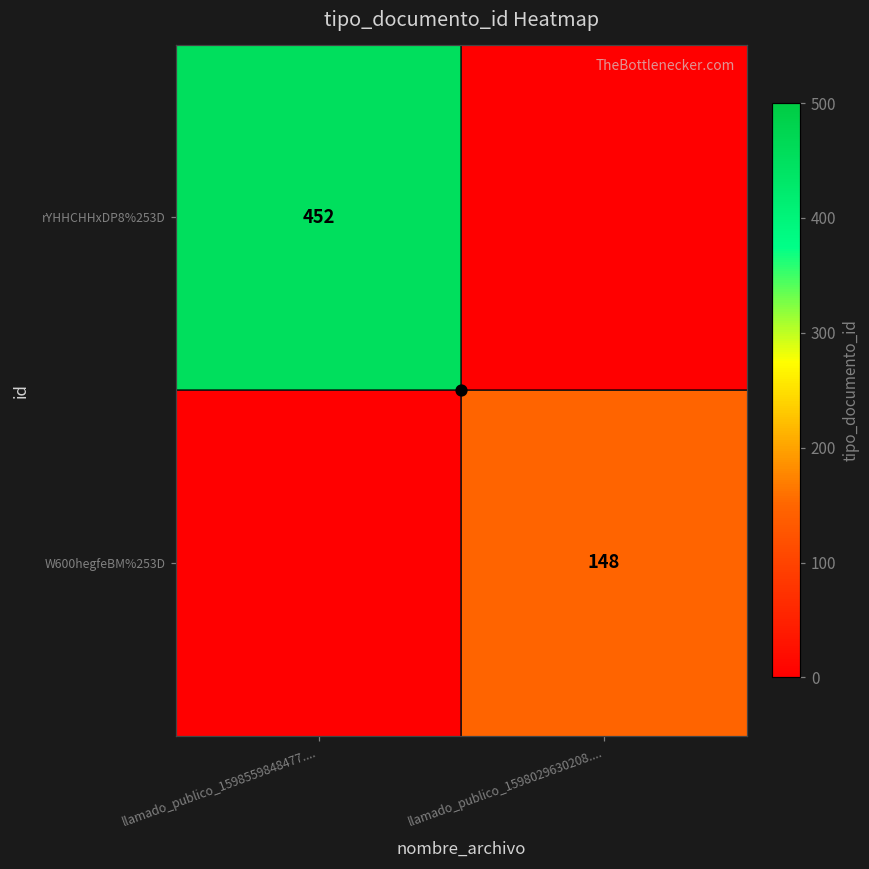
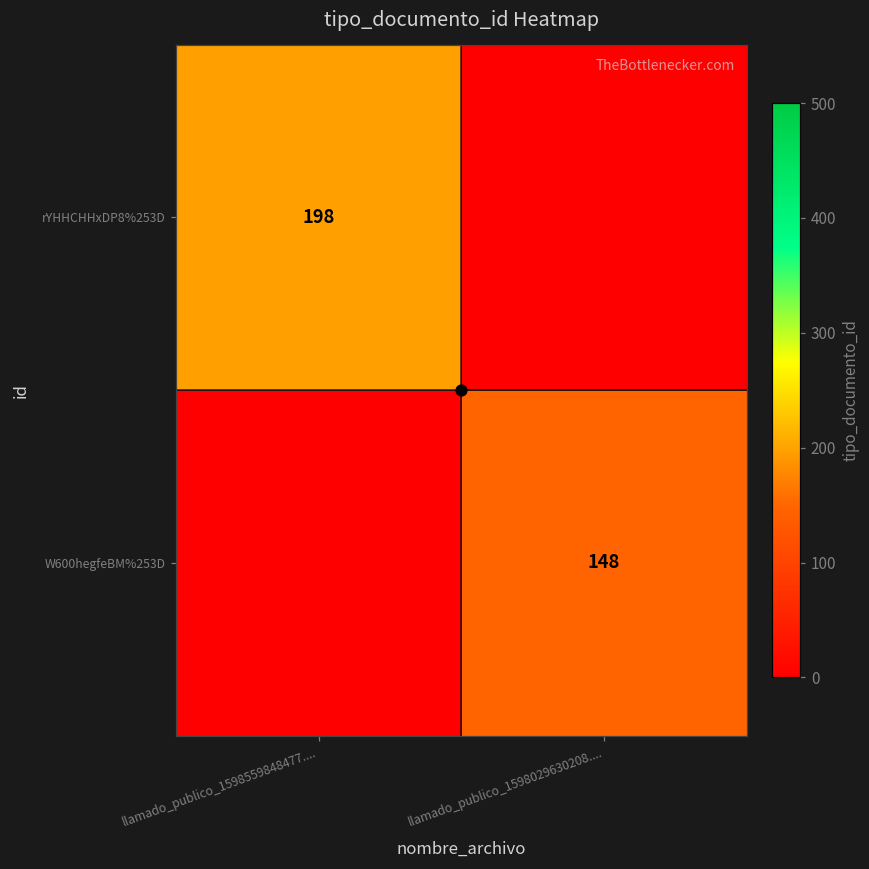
rYHHCHHxDP8%253D, llamado_publico_1598559848477....: 452 -> 198
